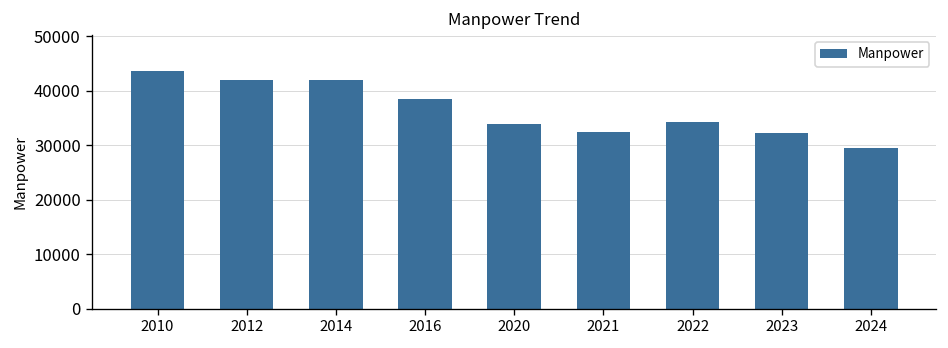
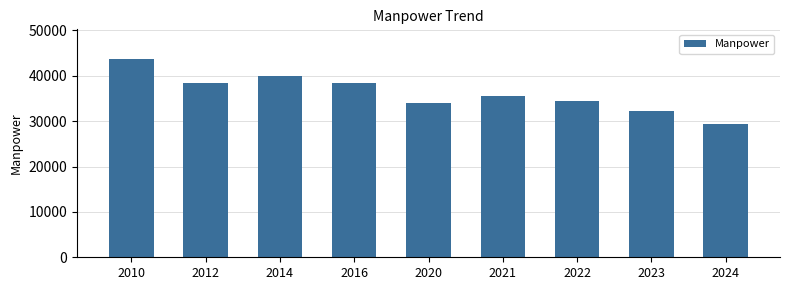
2012: 42000 -> 38000
2014: 42000 -> 40000
2021: 32000 -> 35000
